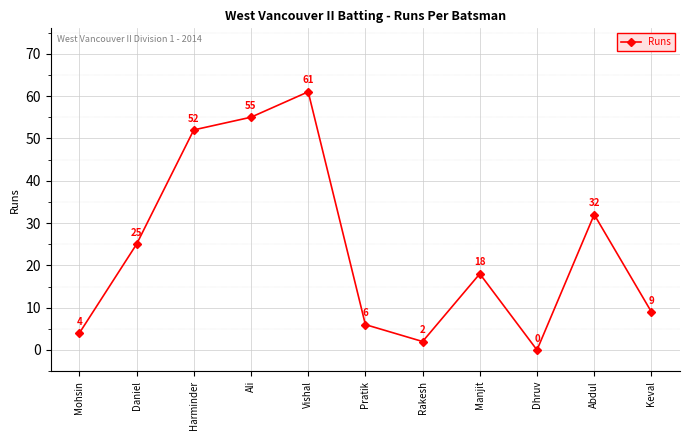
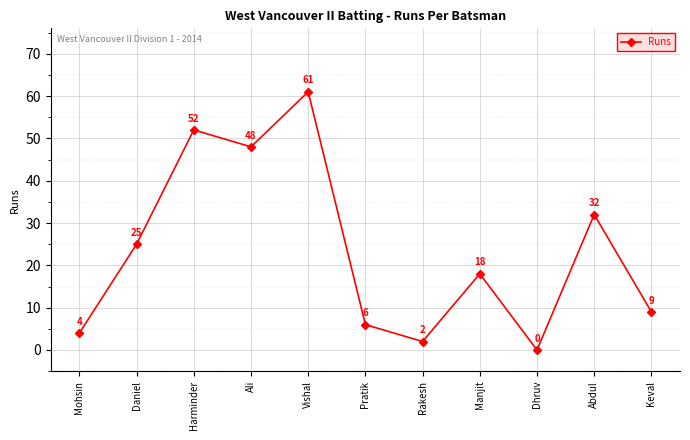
Ali: 55 -> 48
